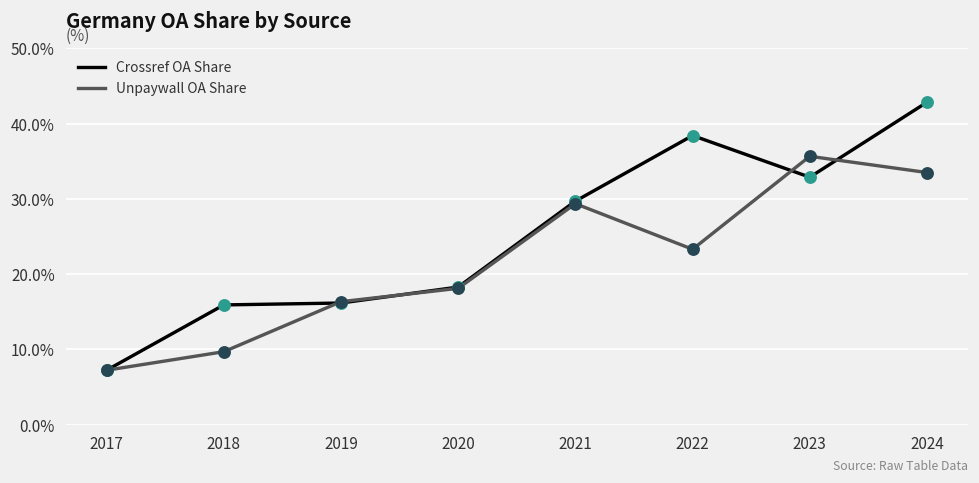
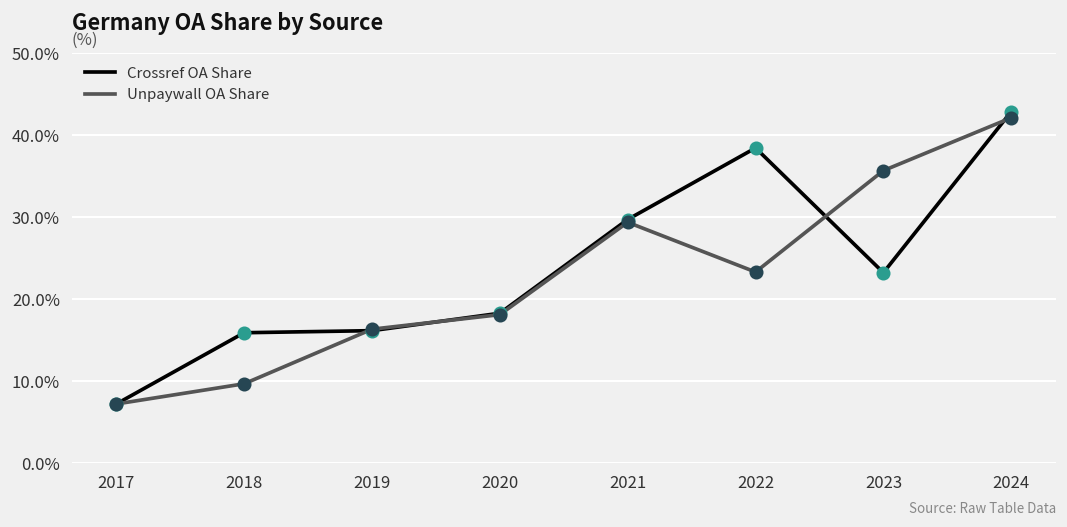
Crossref OA Share, 2023: 33% -> 23%
Unpaywall OA Share, 2024: 34% -> 42%
